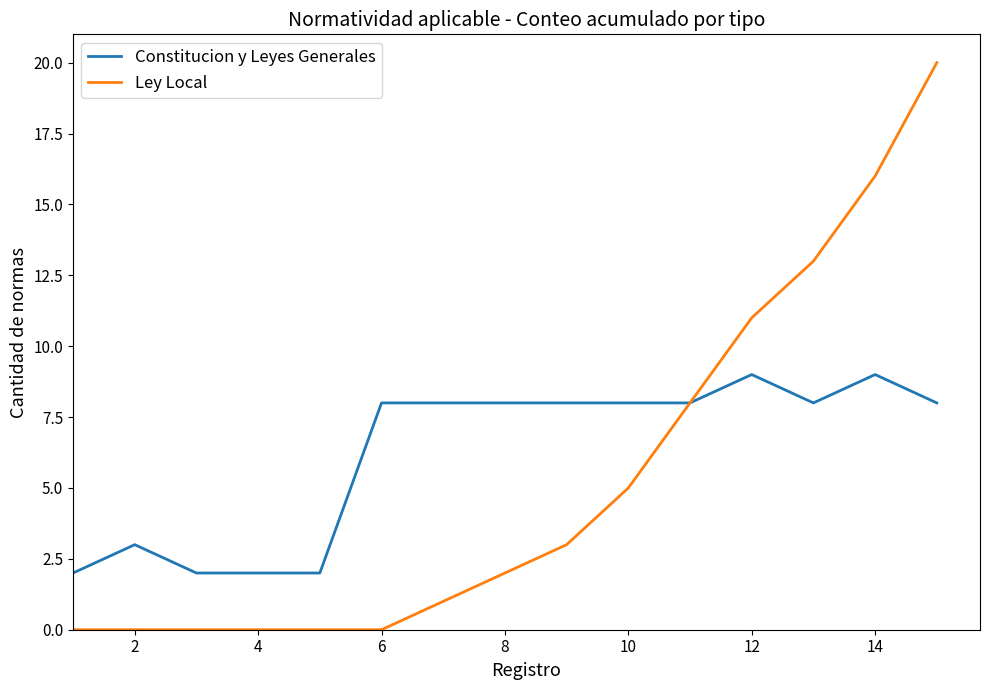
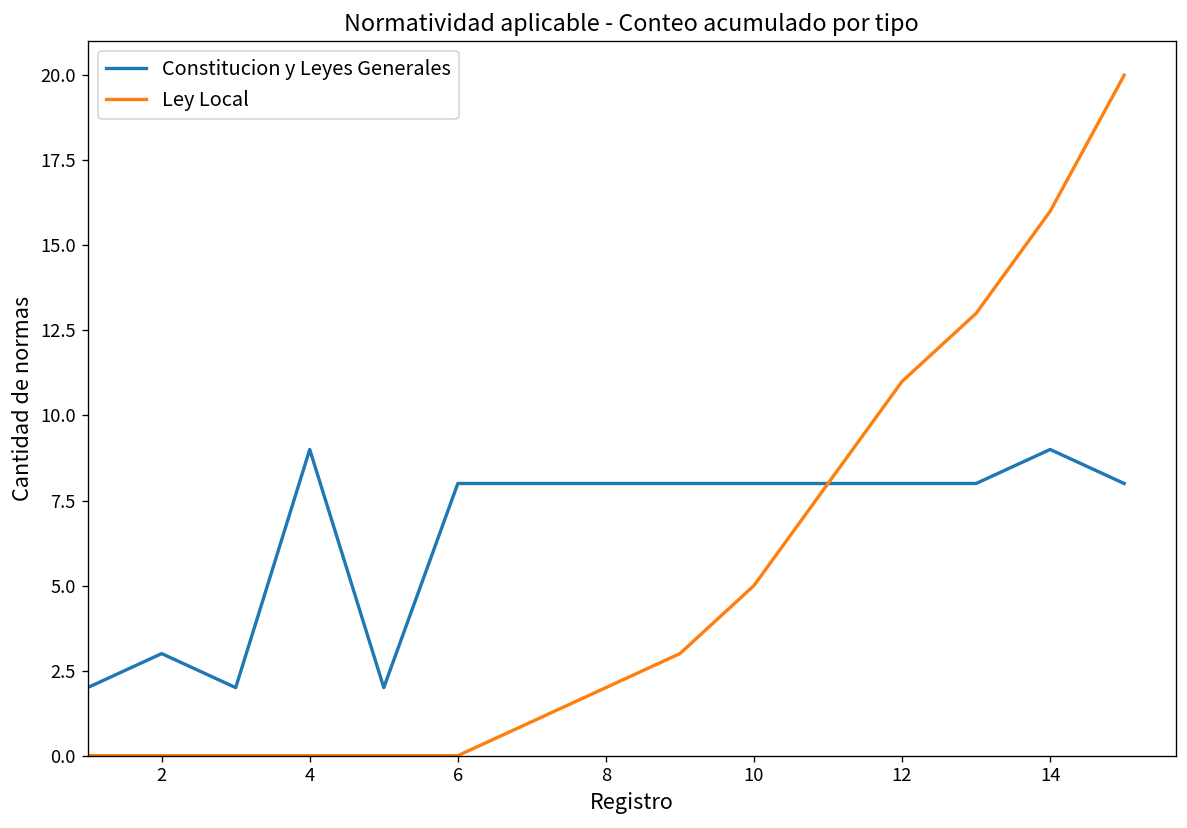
Constitucion y Leyes Generales, 4: 2 -> 9
Constitucion y Leyes Generales, 12: 9 -> 8
